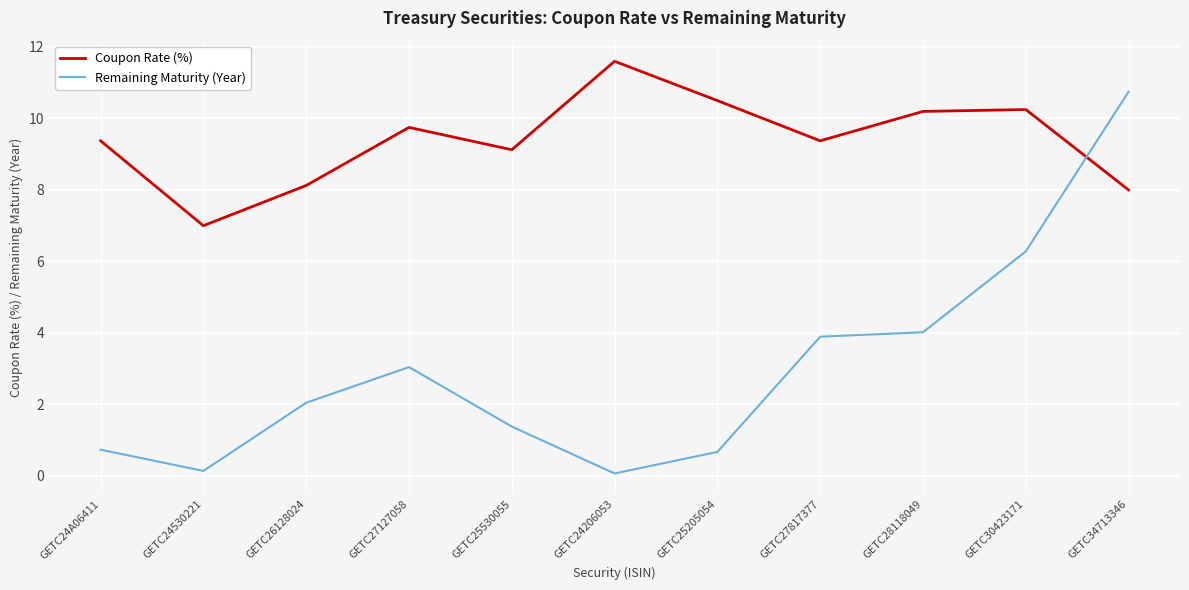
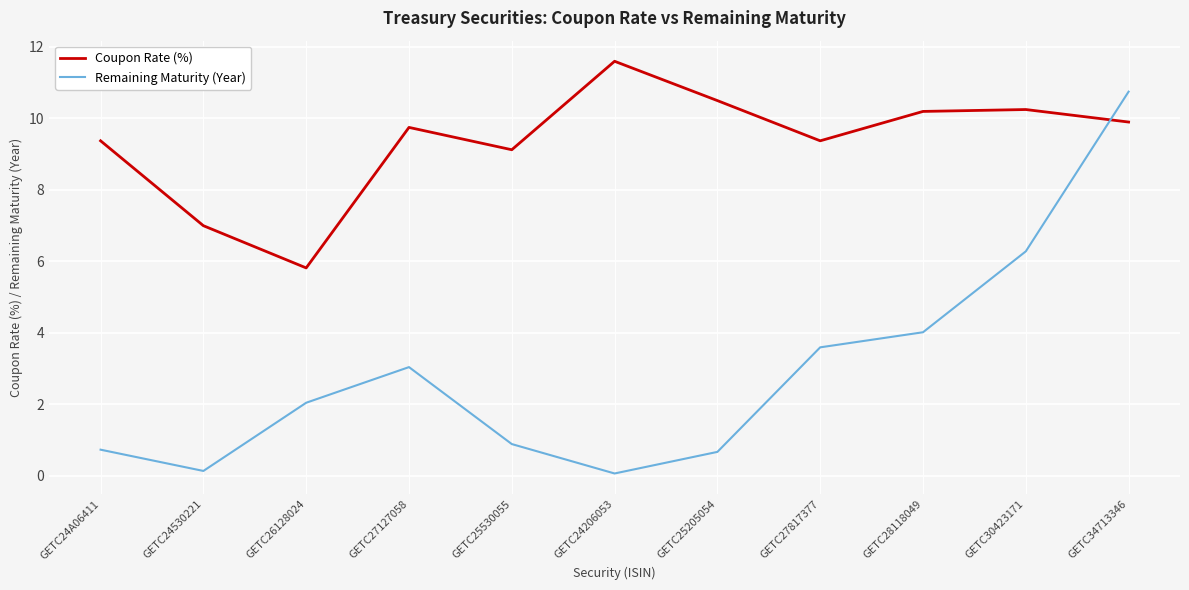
Coupon Rate (%), GETC26128024: 8.1 -> 5.8
Remaining Maturity (Year), GETC25530055: 1.4 -> 0.9
Remaining Maturity (Year), GETC27817377: 3.9 -> 3.6
Coupon Rate (%), GETC34713346: 8.0 -> 9.9
